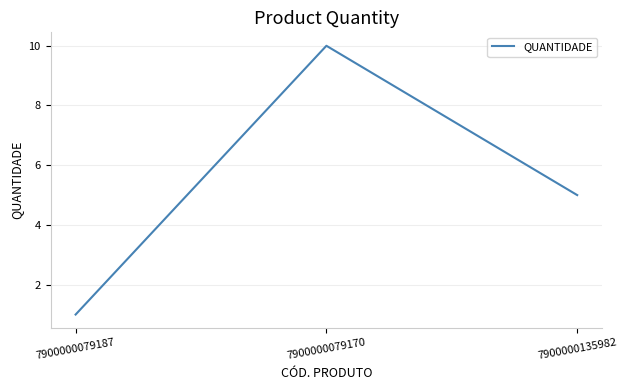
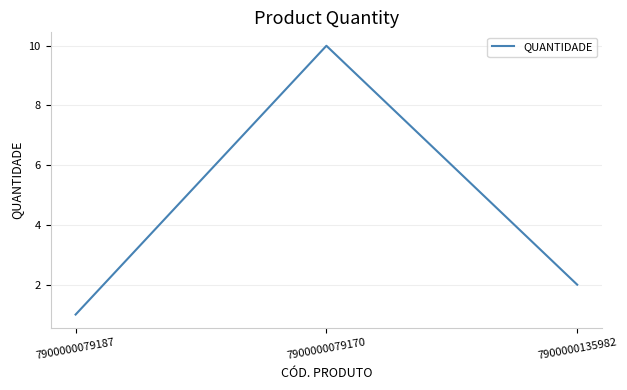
7900000135982: 5 -> 2
